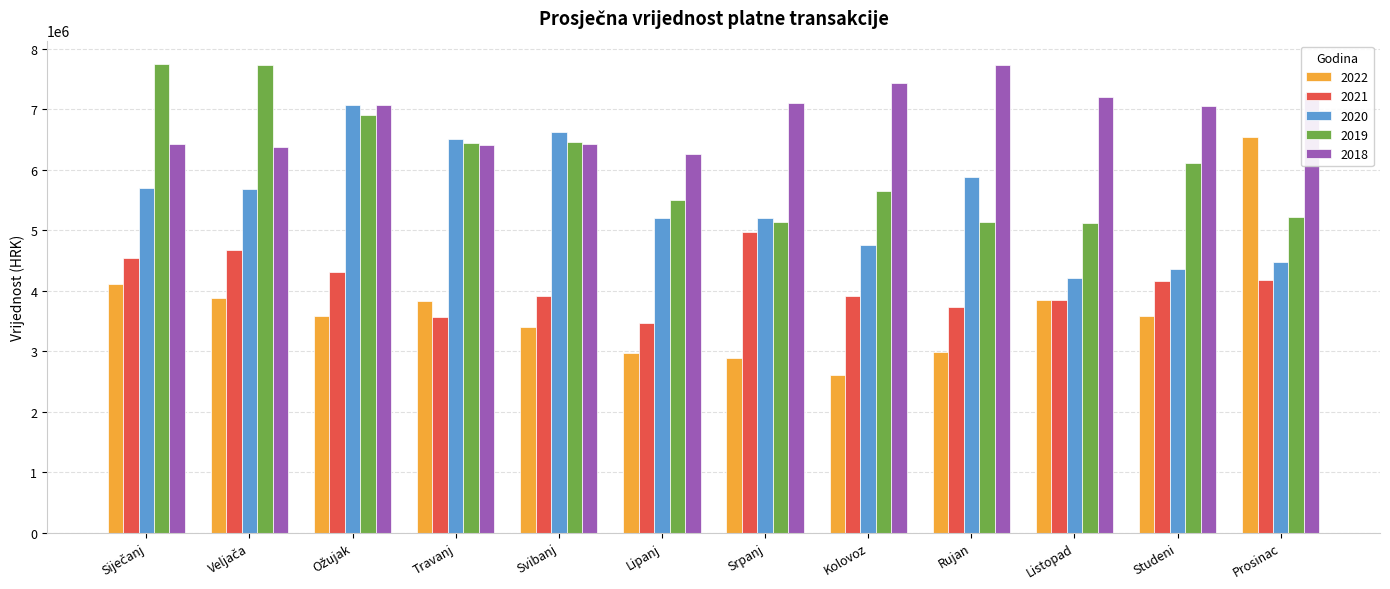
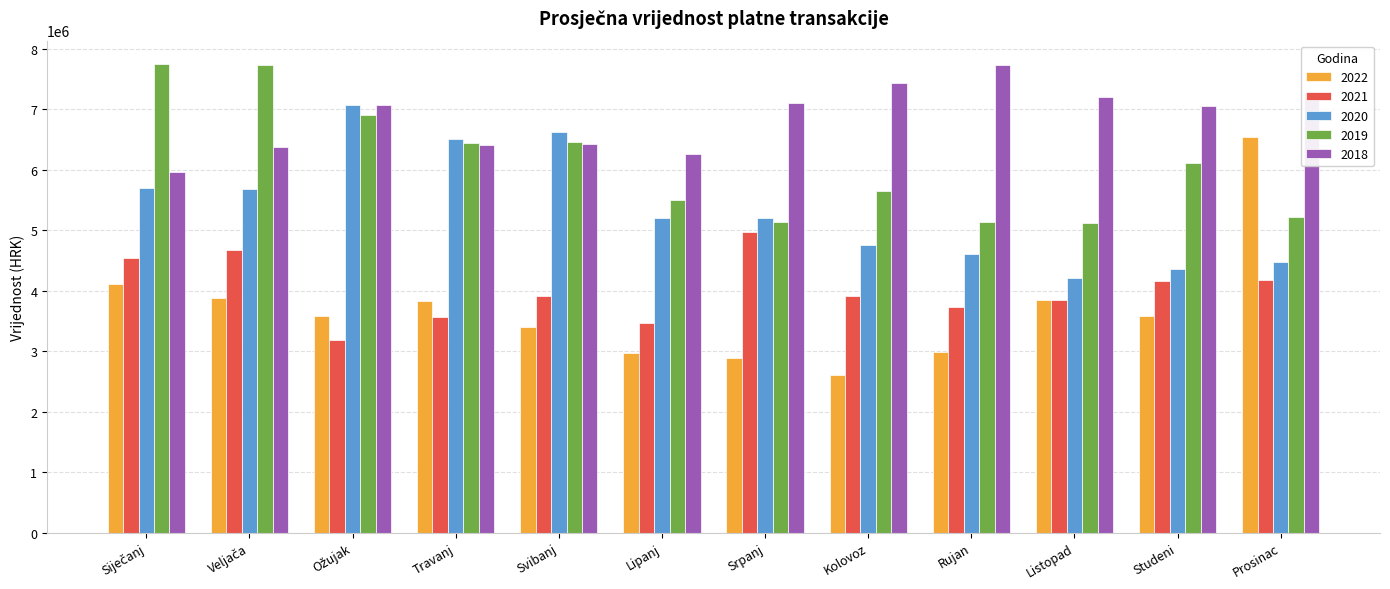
2018, Siječanj: 6400000 -> 6000000
2021, Ožujak: 4300000 -> 3200000
2020, Rujan: 5900000 -> 4600000
